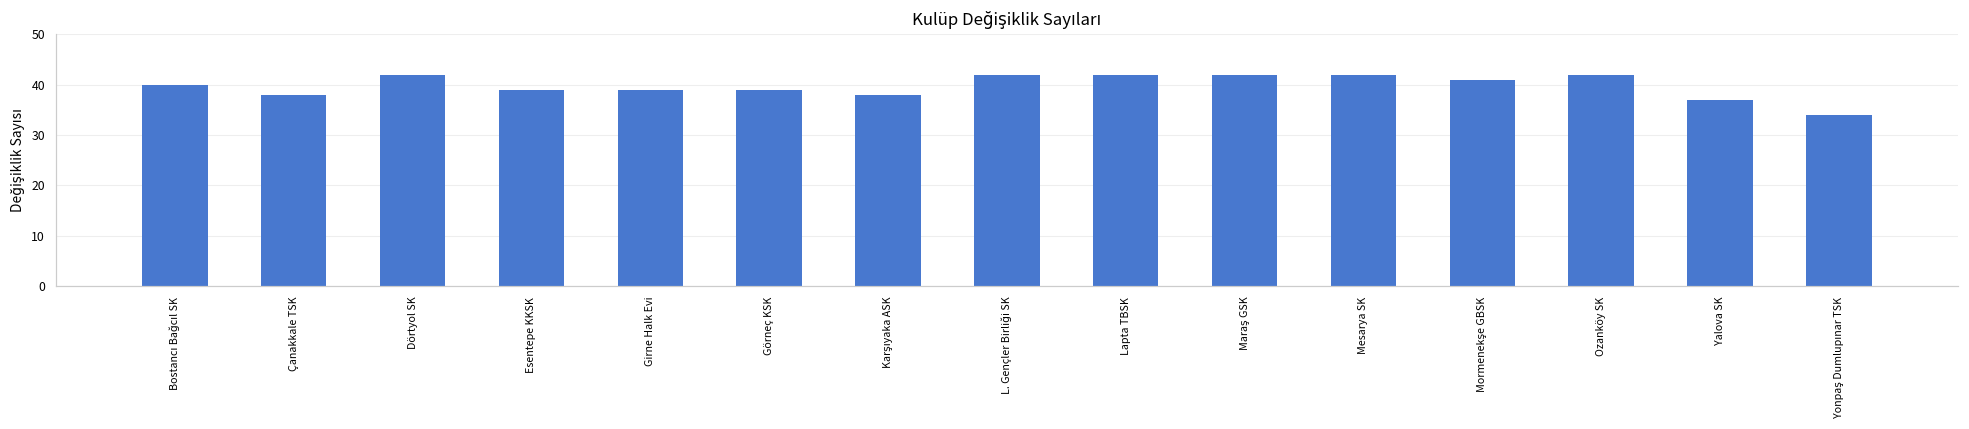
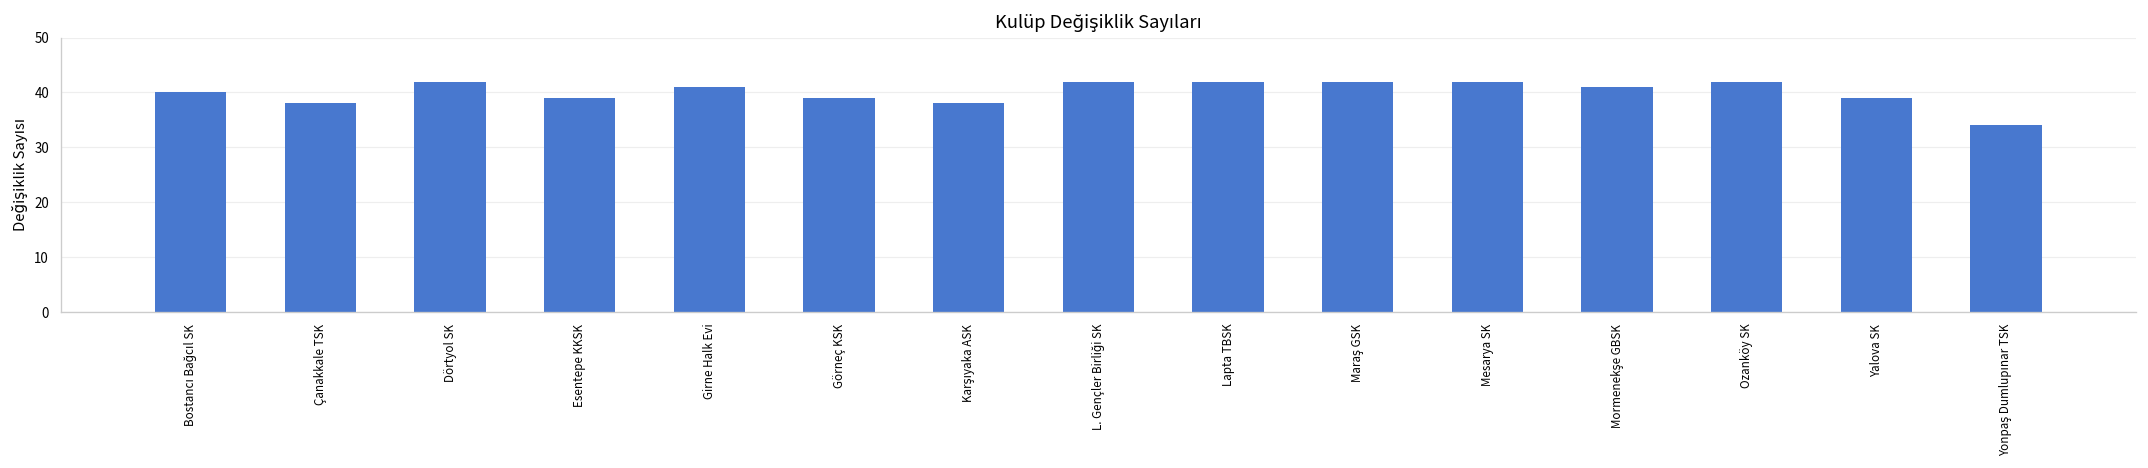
Girne Halk Evi: 39 -> 41
Yalova SK: 37 -> 39
